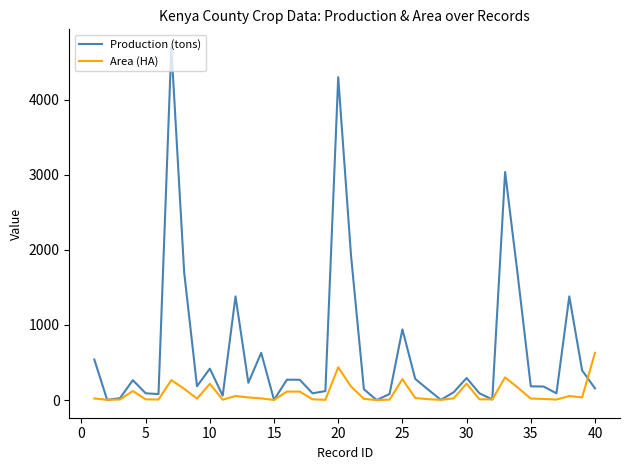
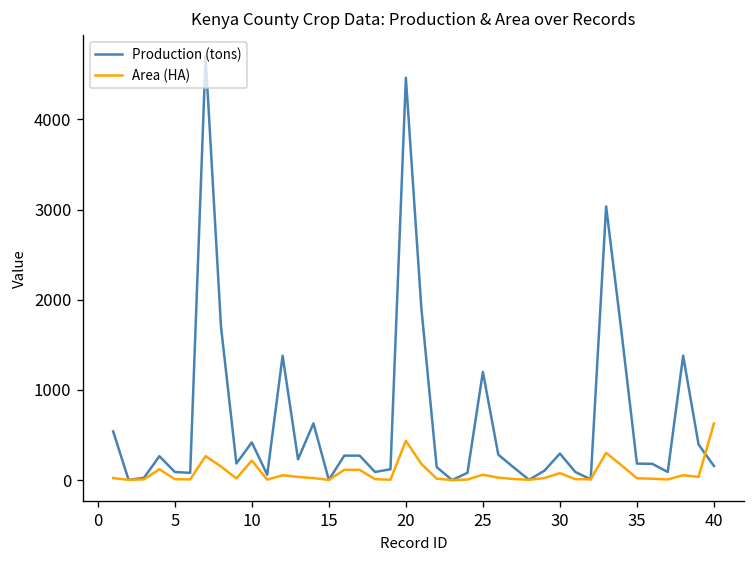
Production (tons), 20: 4300 -> 4500
Production (tons), 25: 900 -> 1200
Area (HA), 25: 300 -> 100
Area (HA), 30: 200 -> 100
